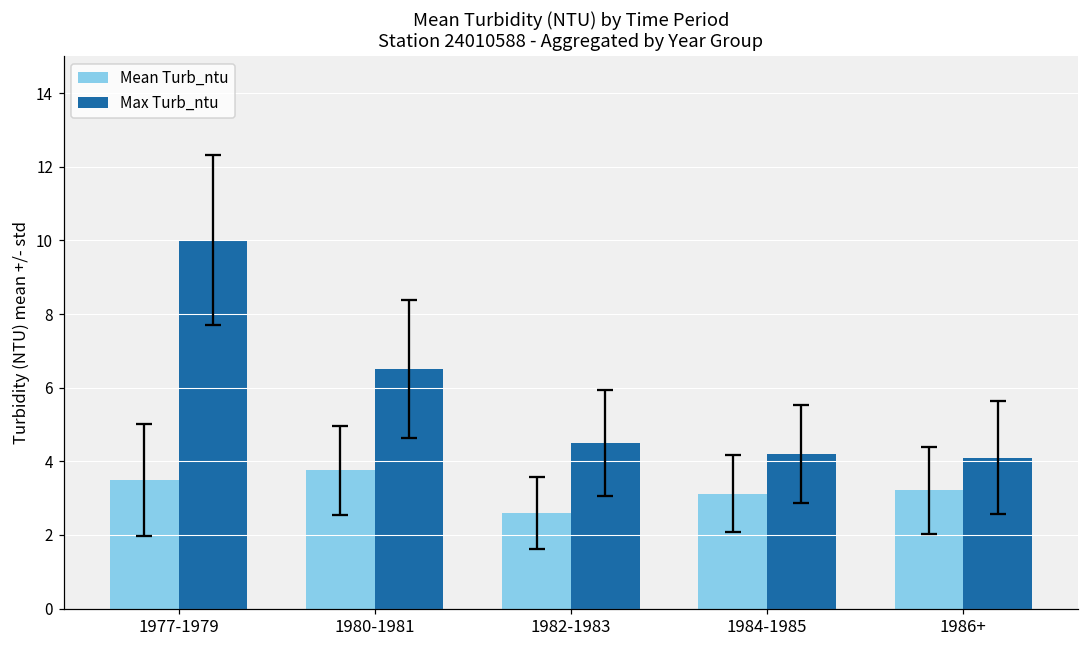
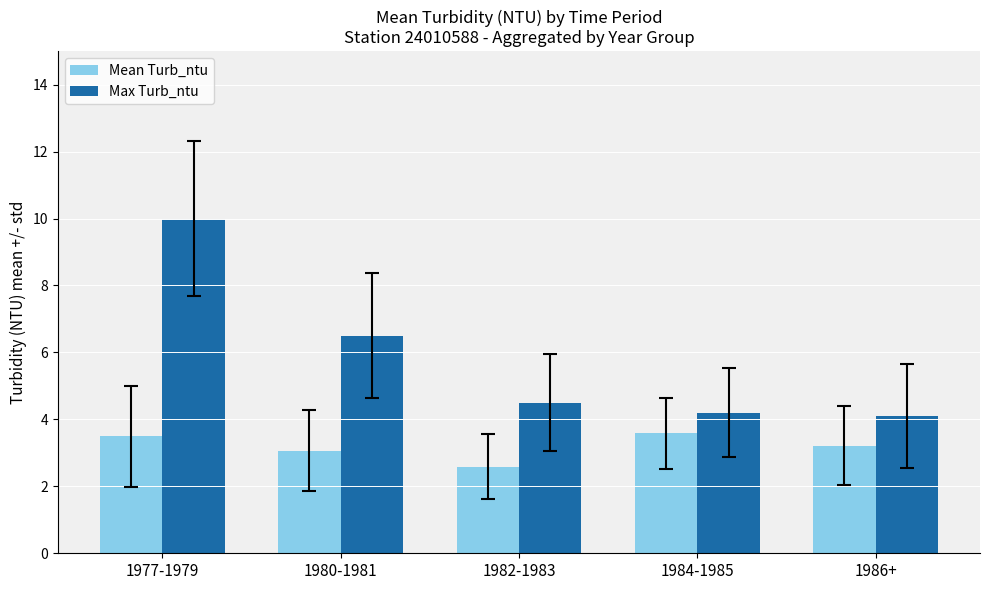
Mean Turb_ntu, 1980-1981: 3.8 -> 3.1
Mean Turb_ntu, 1984-1985: 3.1 -> 3.6
